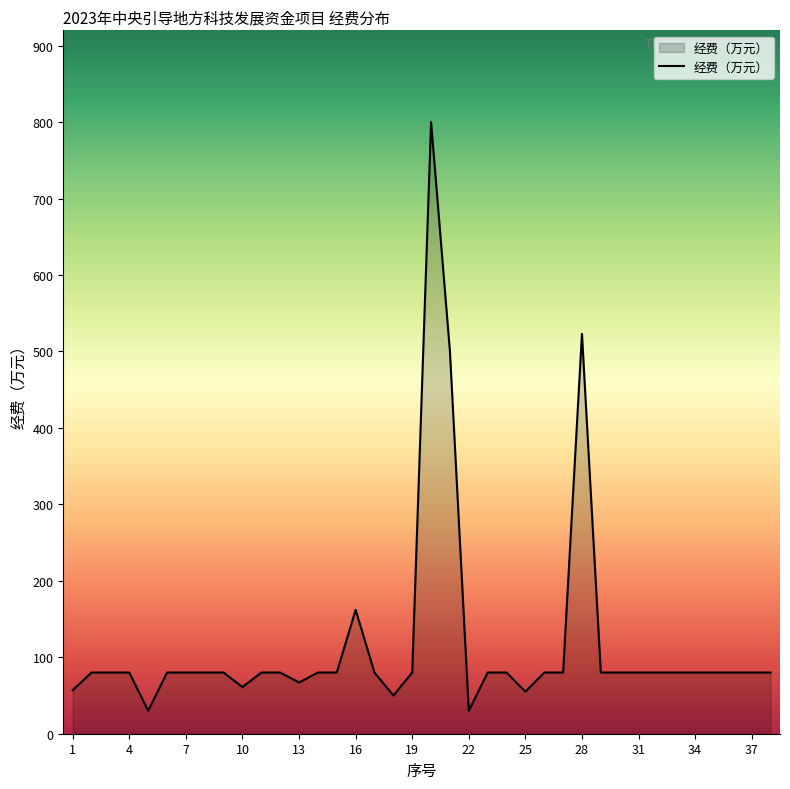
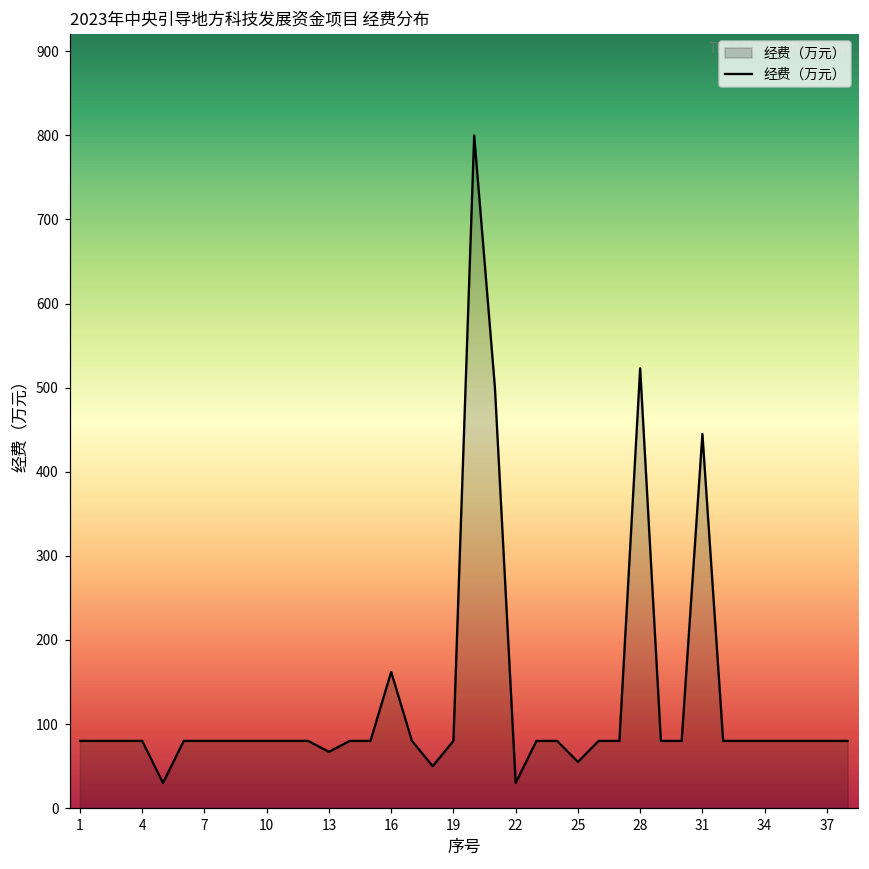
1: 60 -> 80
10: 60 -> 80
31: 80 -> 450
